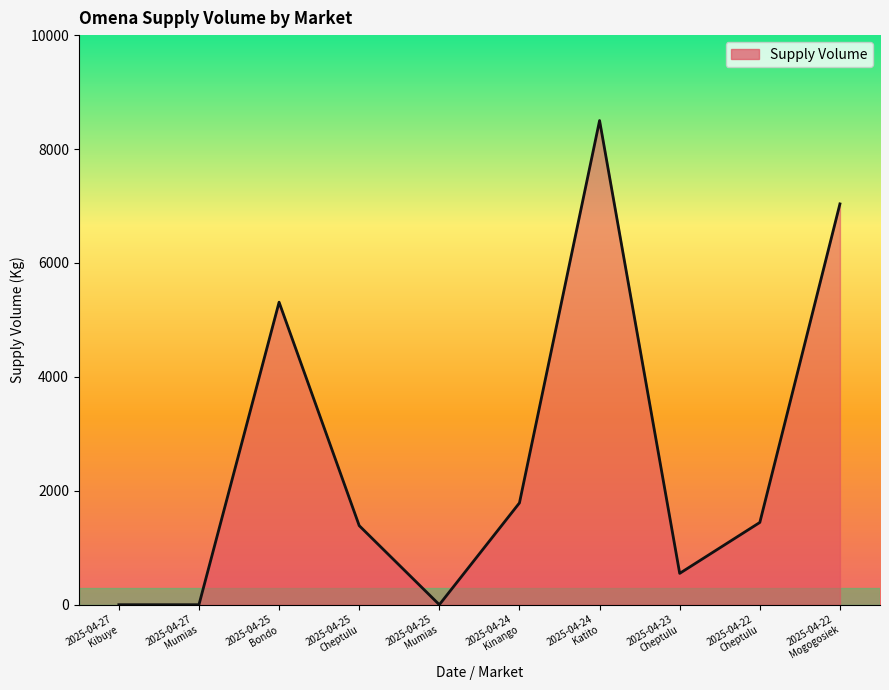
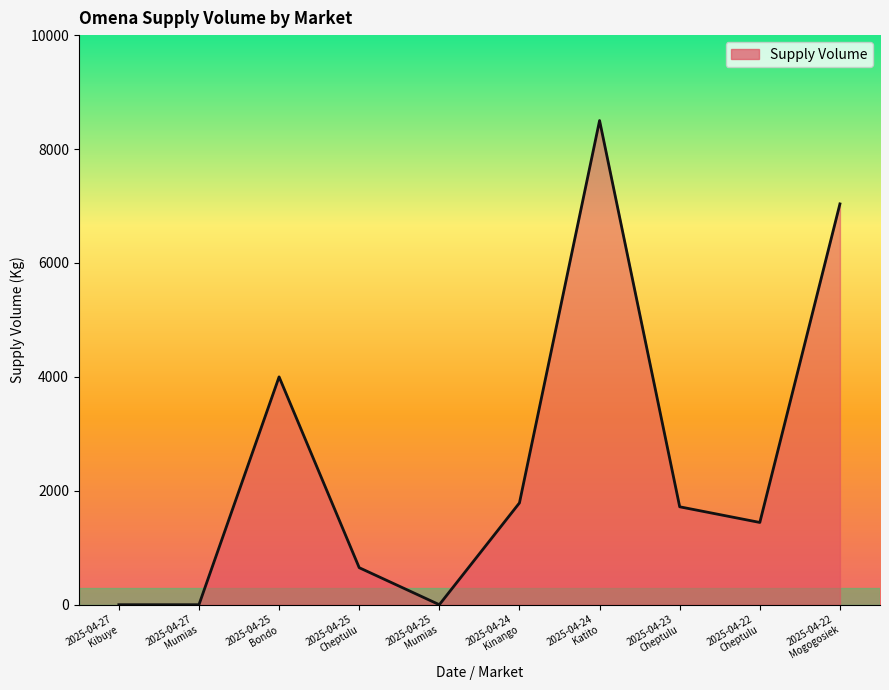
2025-04-25 Bondo: 5300 -> 4000
2025-04-25 Cheptulu: 1400 -> 700
2025-04-23 Cheptulu: 600 -> 1700
